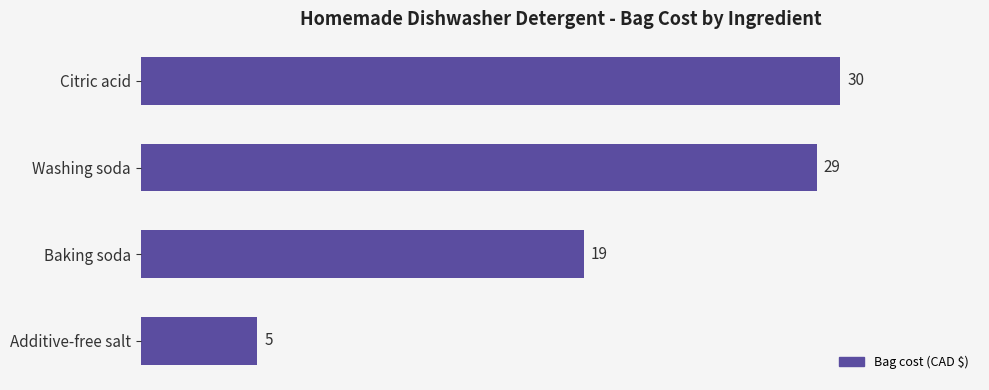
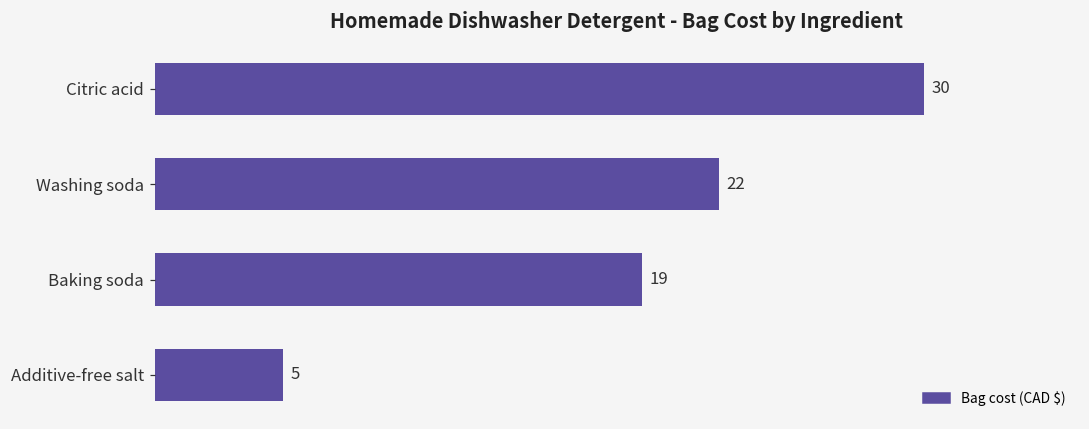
Washing soda: 29 -> 22
